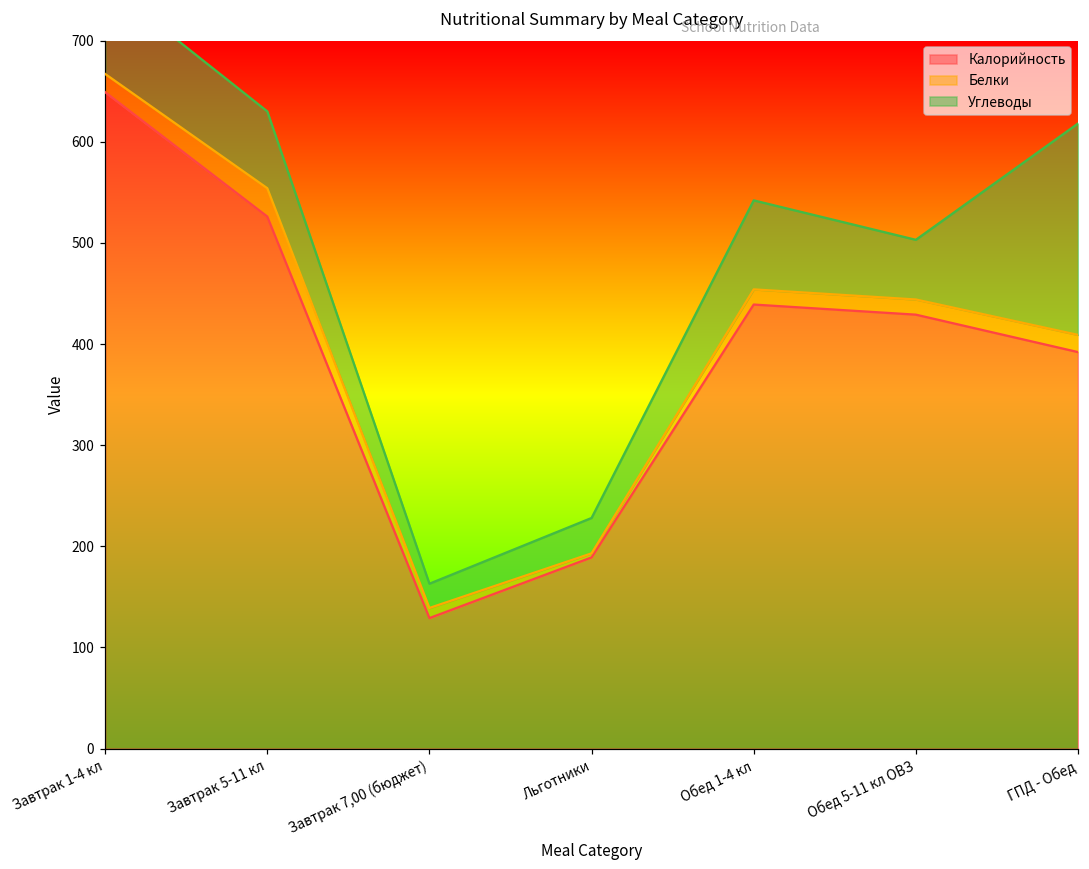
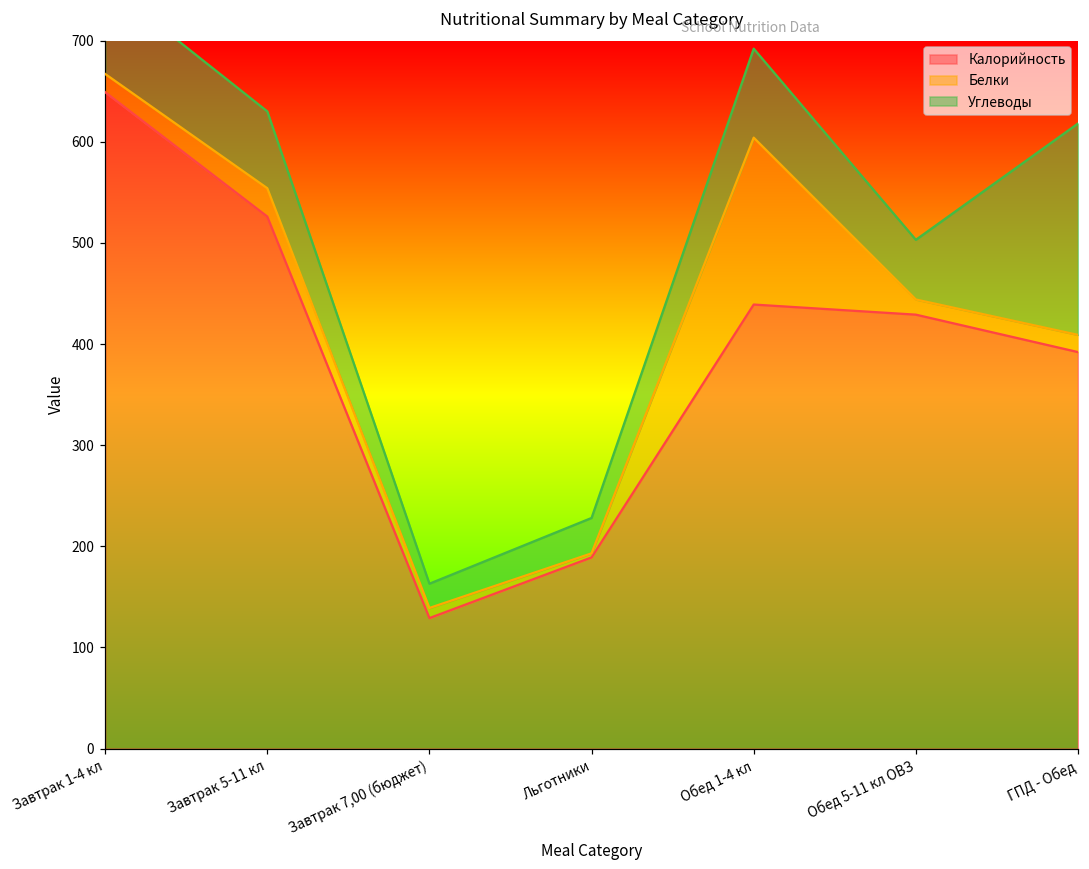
Белки, Обед 1-4 кл: 20 -> 170
